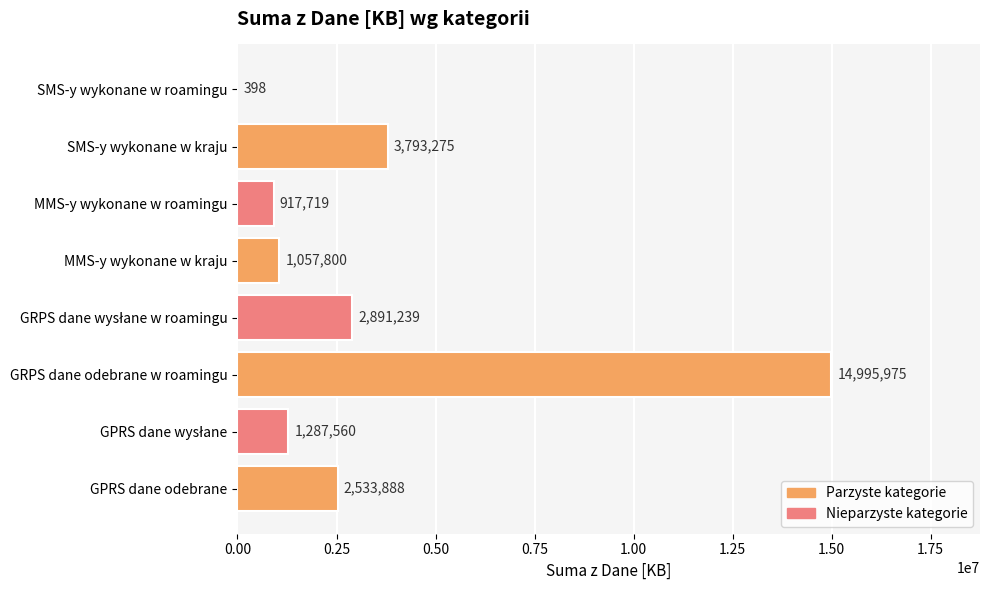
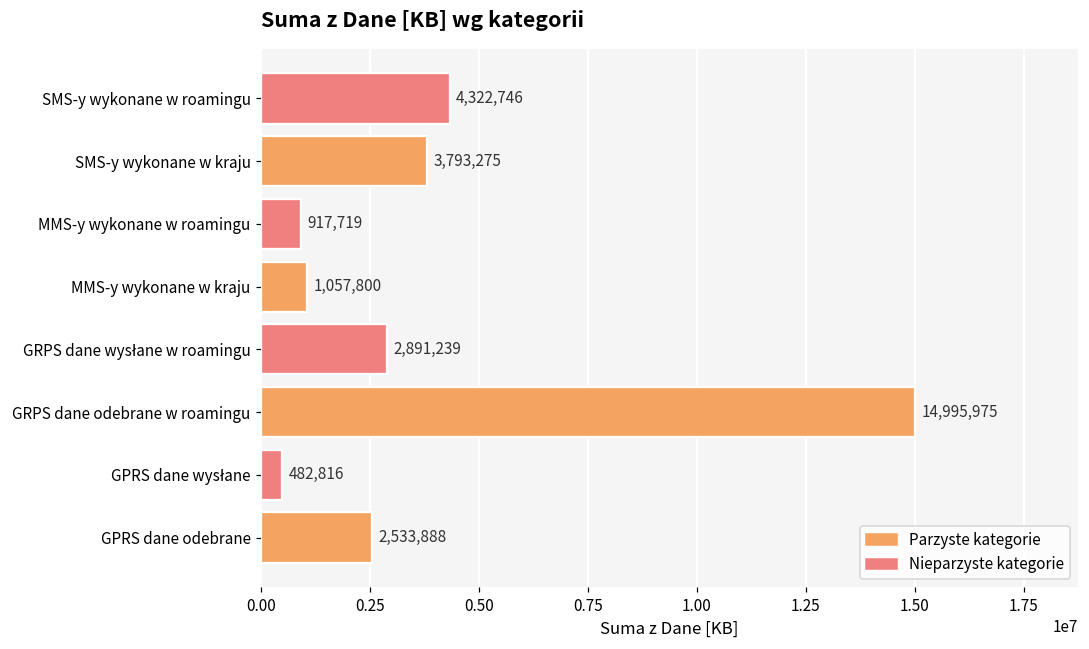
SMS-y wykonane w roamingu: 398 -> 4,322,746
GPRS dane wysłane: 1,287,560 -> 482,816
